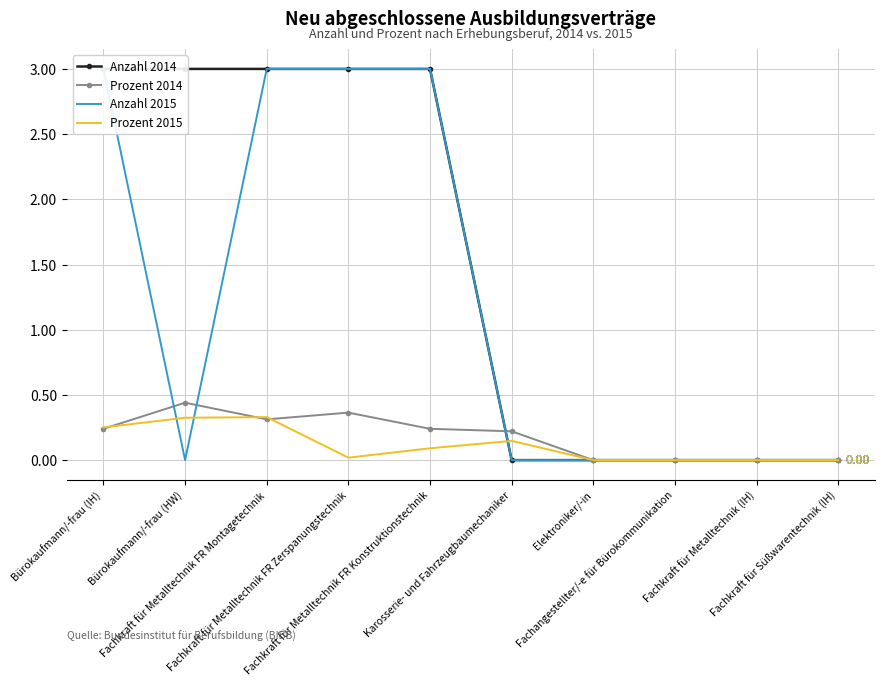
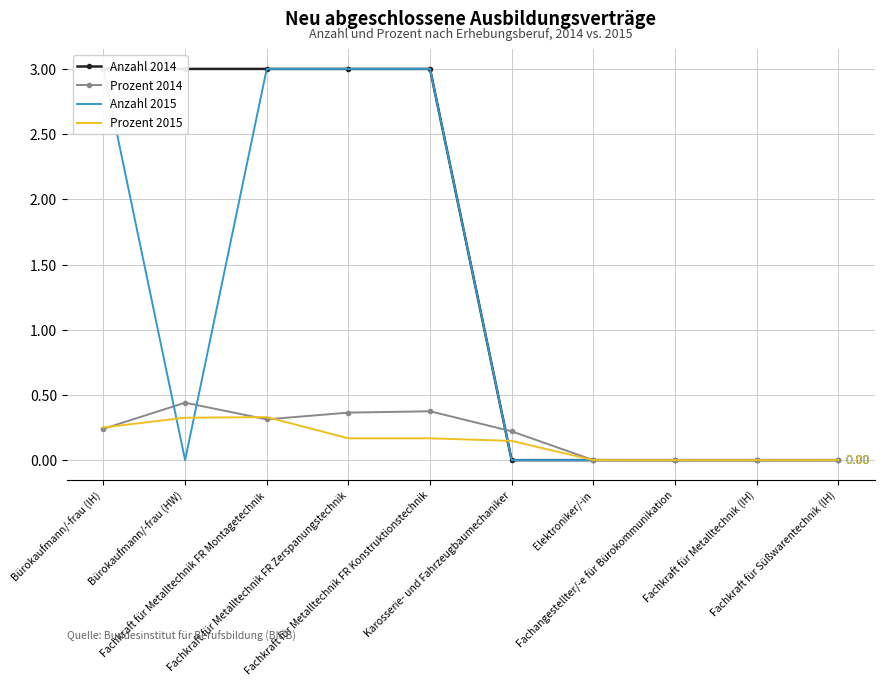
Prozent 2015, Fachkraft für Metalltechnik FR Zerspanungstechnik: 0.02 -> 0.17
Prozent 2014, Fachkraft für Metalltechnik FR Konstruktionstechnik: 0.24 -> 0.37
Prozent 2015, Fachkraft für Metalltechnik FR Konstruktionstechnik: 0.09 -> 0.17
